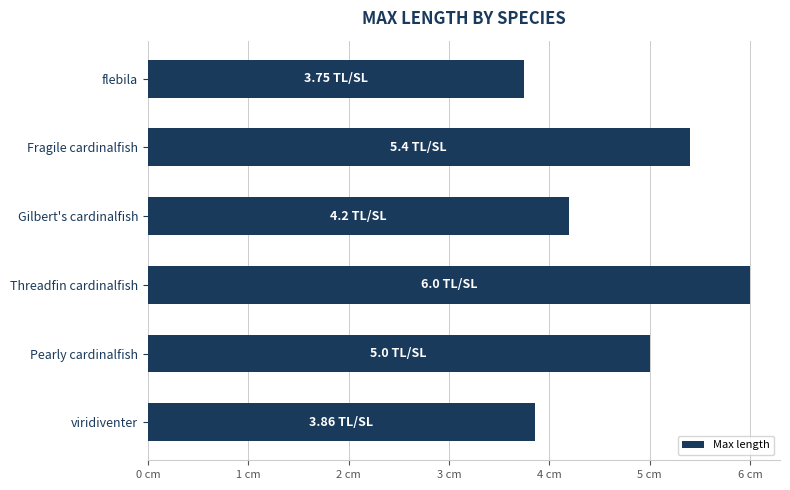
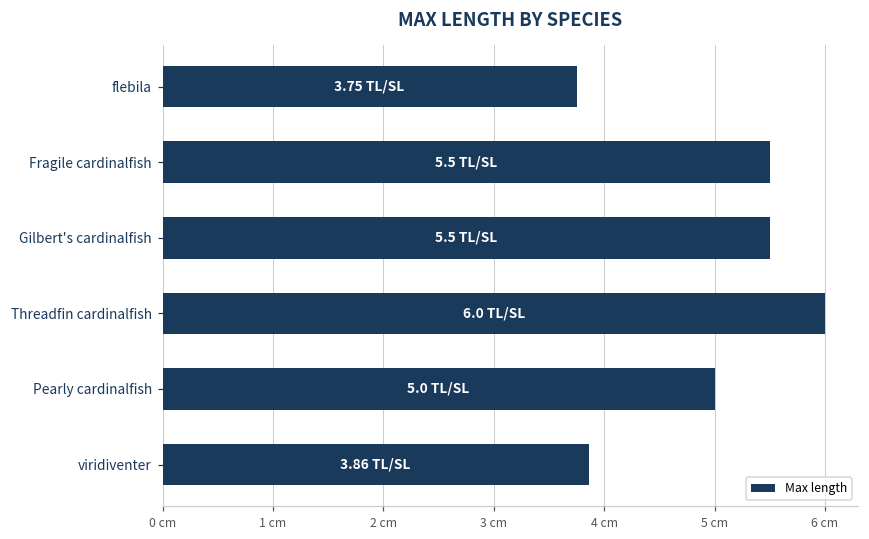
Fragile cardinalfish: 5.4 -> 5.5
Gilbert's cardinalfish: 4.2 -> 5.5
